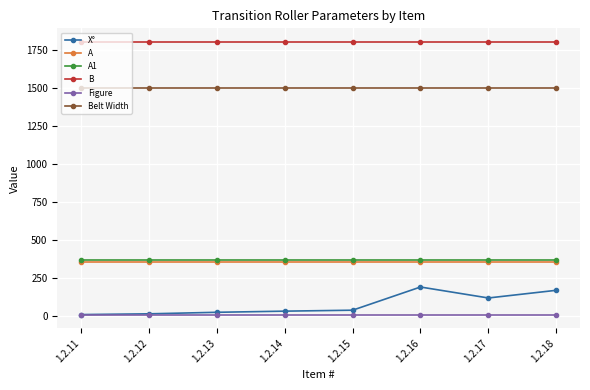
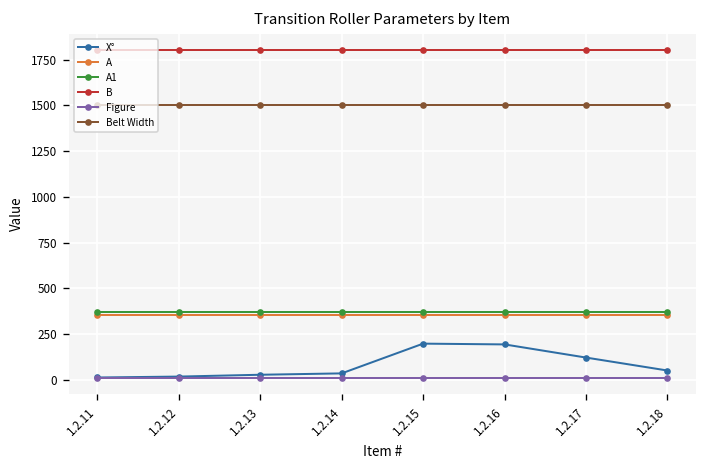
X°, 1.2.15: 40 -> 200
X°, 1.2.18: 170 -> 50
